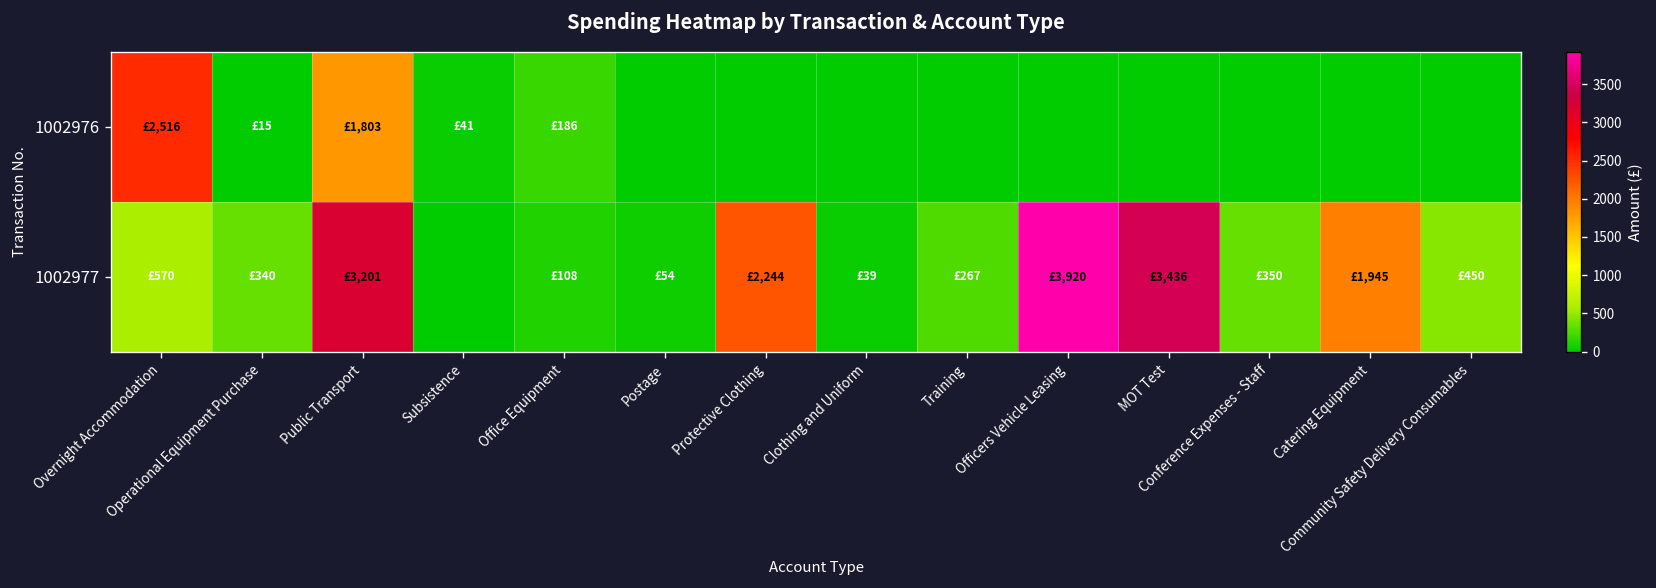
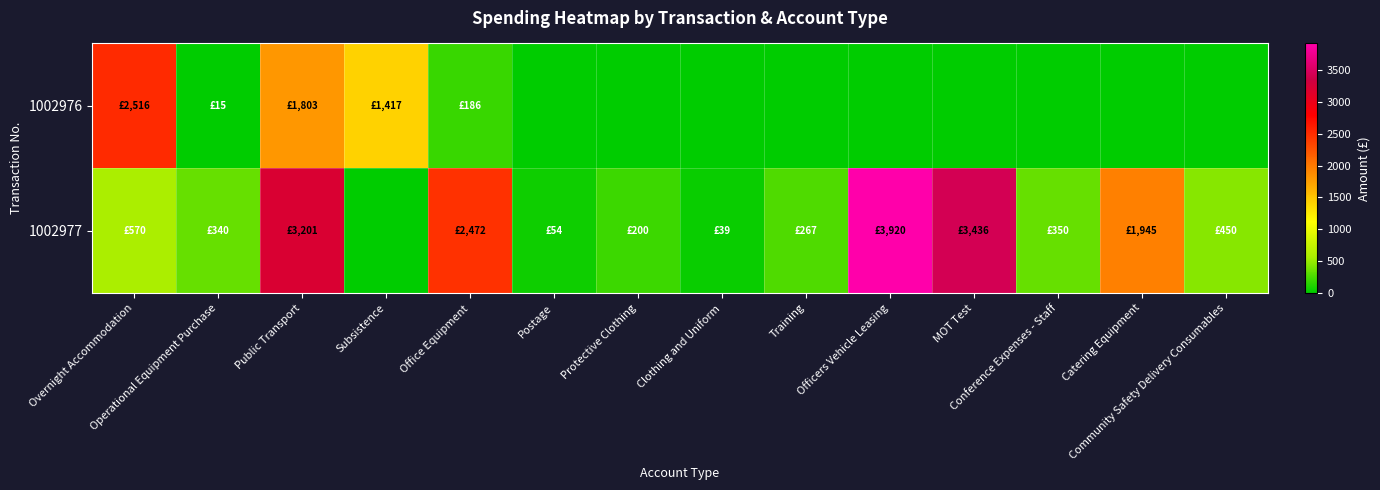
1002976, Subsistence: £41 -> £1,417
1002977, Office Equipment: £108 -> £2,472
1002977, Protective Clothing: £2,244 -> £200
